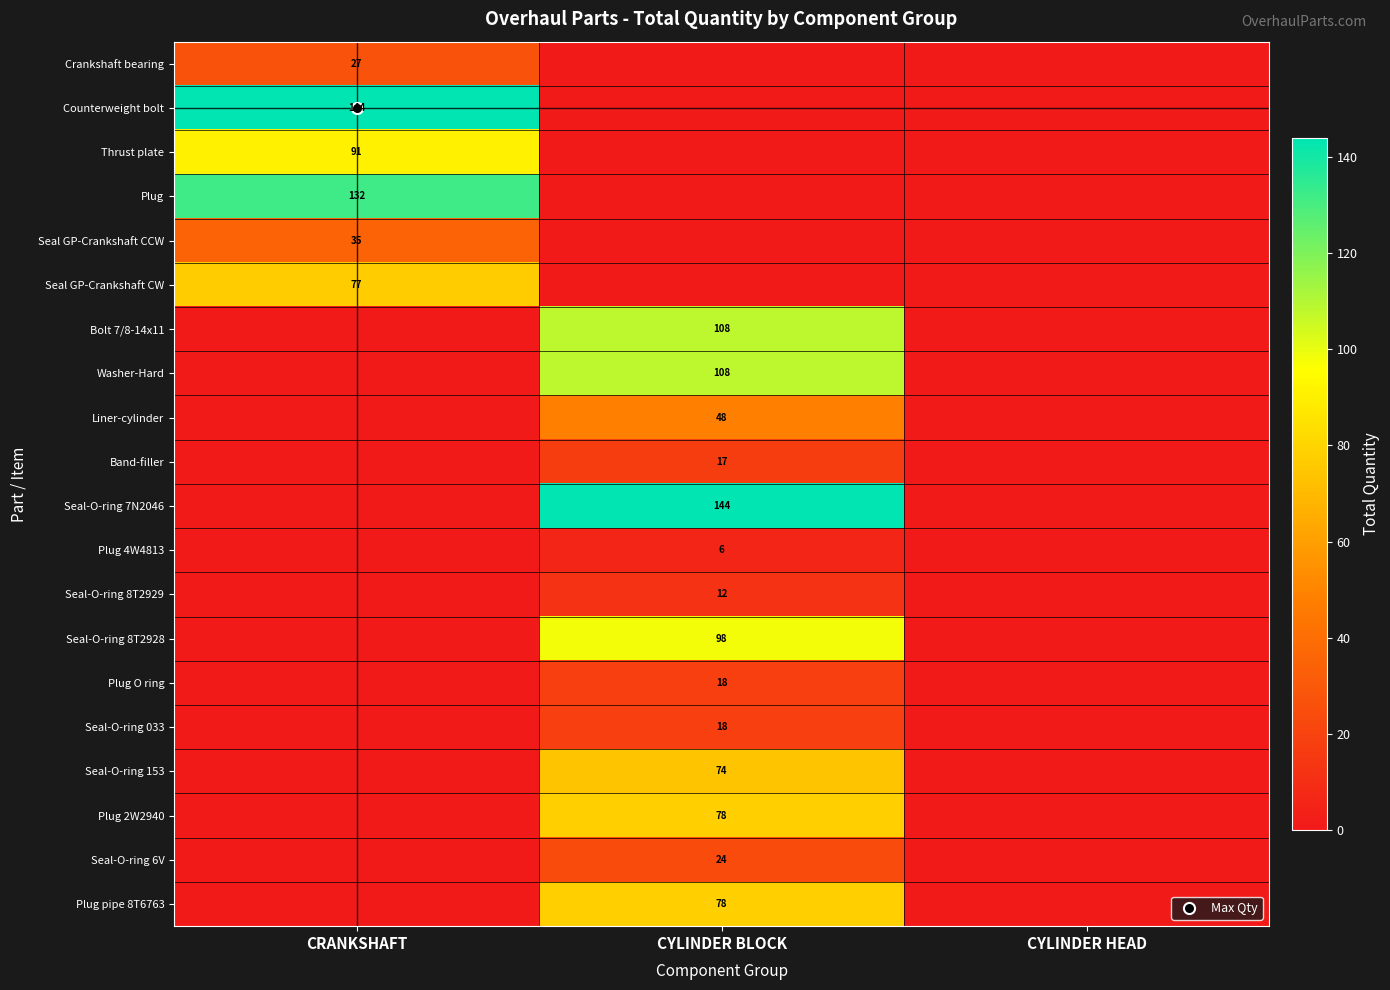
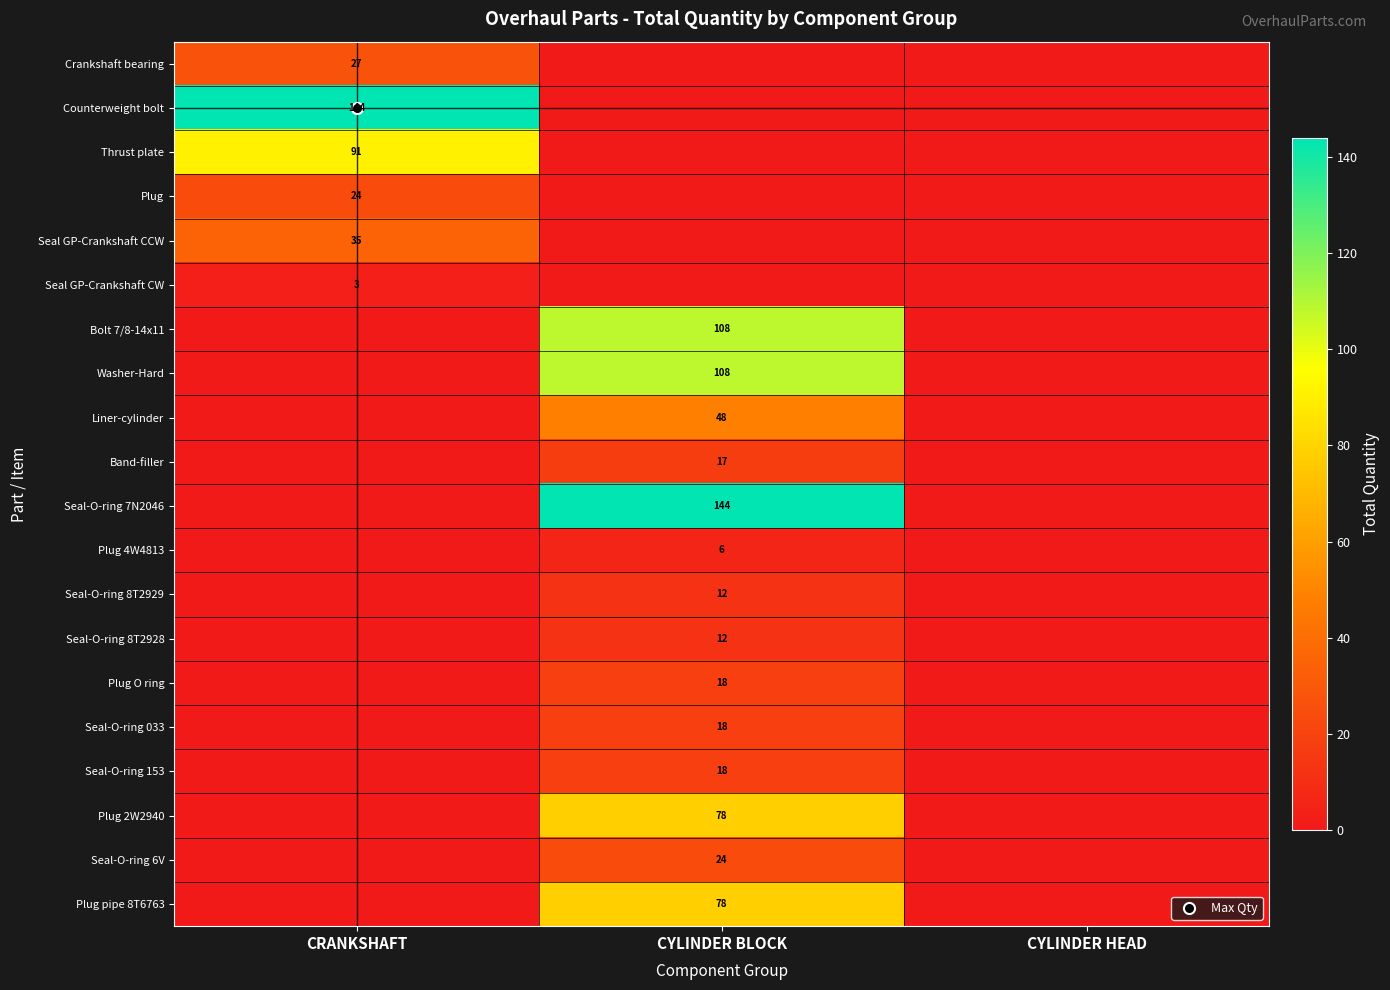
Plug, CRANKSHAFT: 132 -> 24
Seal GP-Crankshaft CW, CRANKSHAFT: 77 -> 3
Seal-O-ring 8T2928, CYLINDER BLOCK: 98 -> 12
Seal-O-ring 153, CYLINDER BLOCK: 74 -> 18
